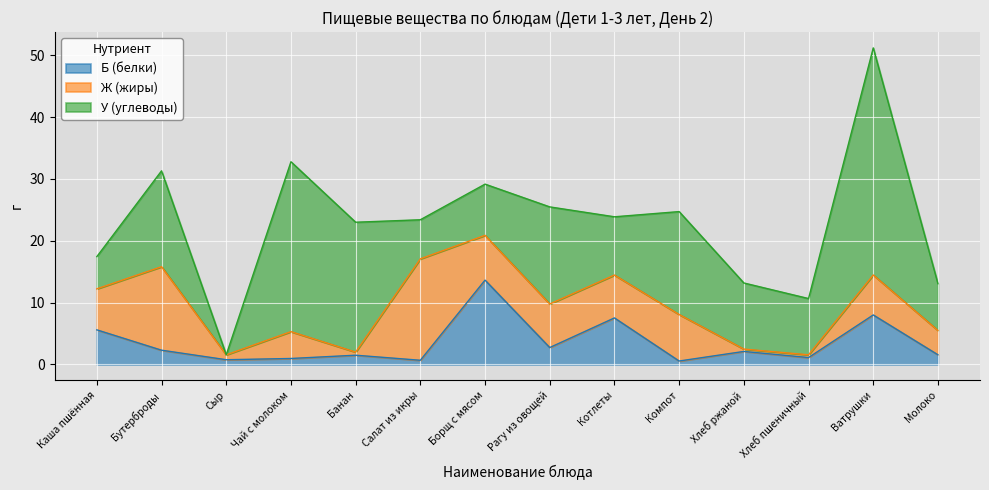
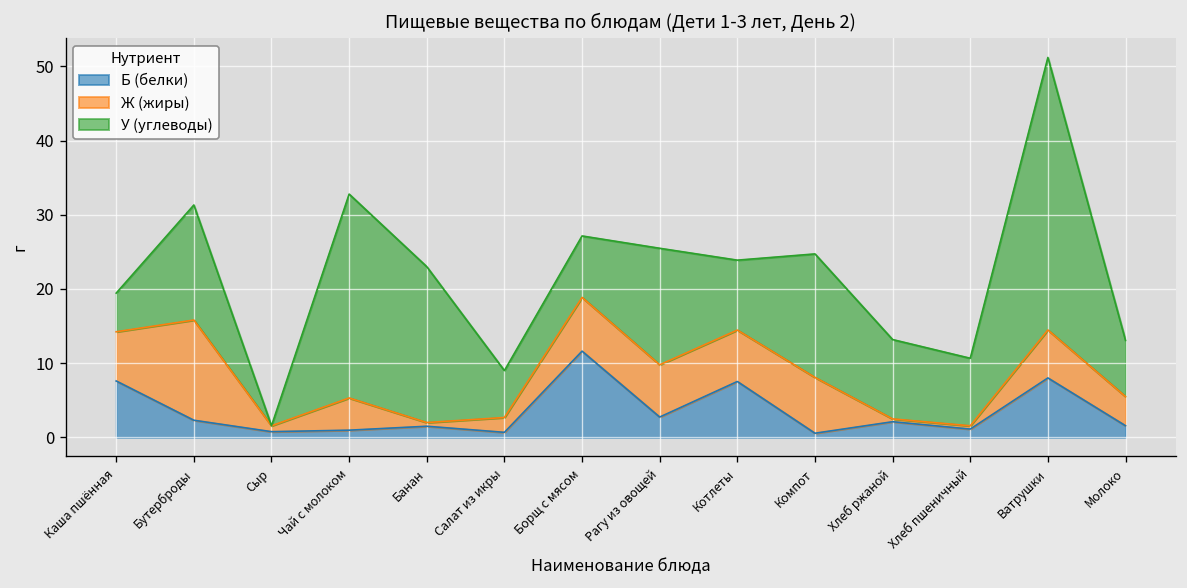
Б (белки), Каша пшённая: 6 -> 8
Ж (жиры), Салат из икры: 16 -> 2
Б (белки), Борщ с мясом: 14 -> 12
